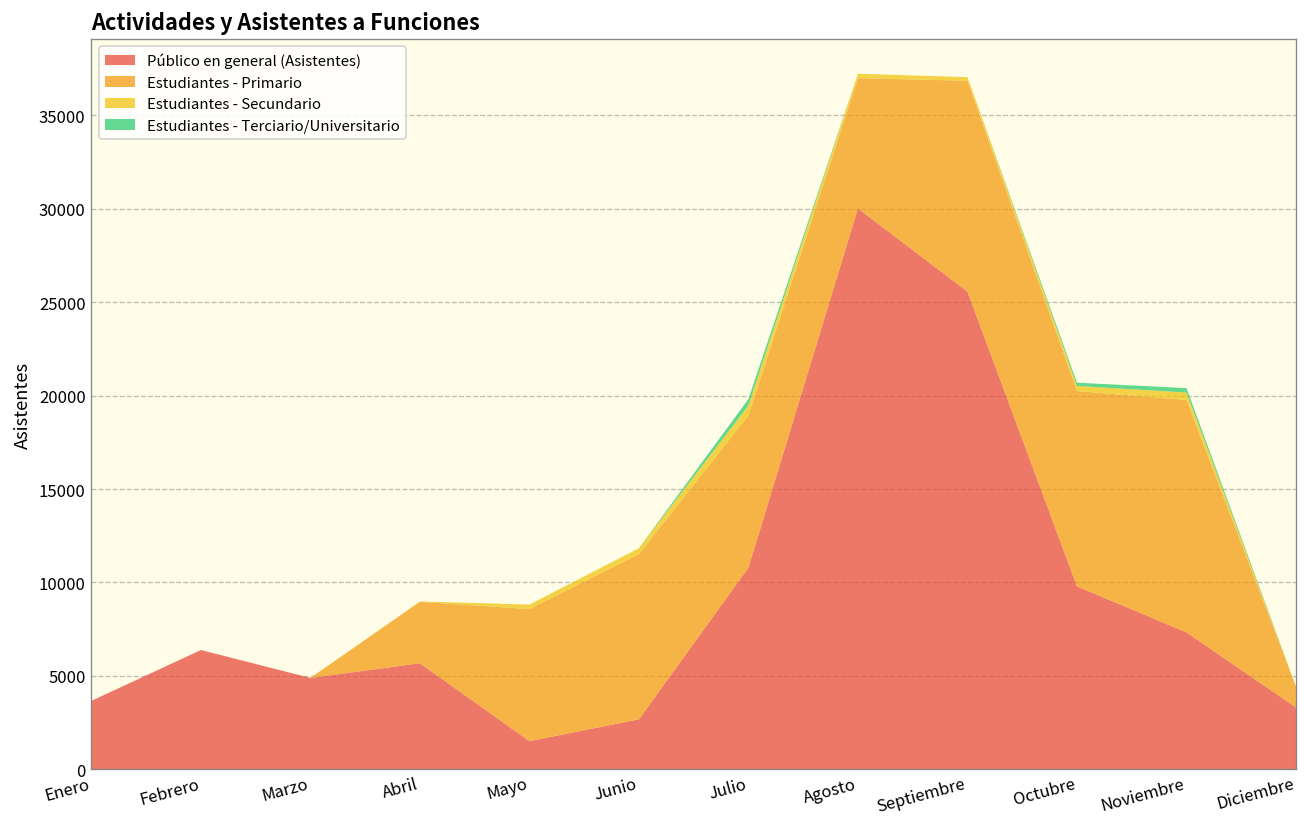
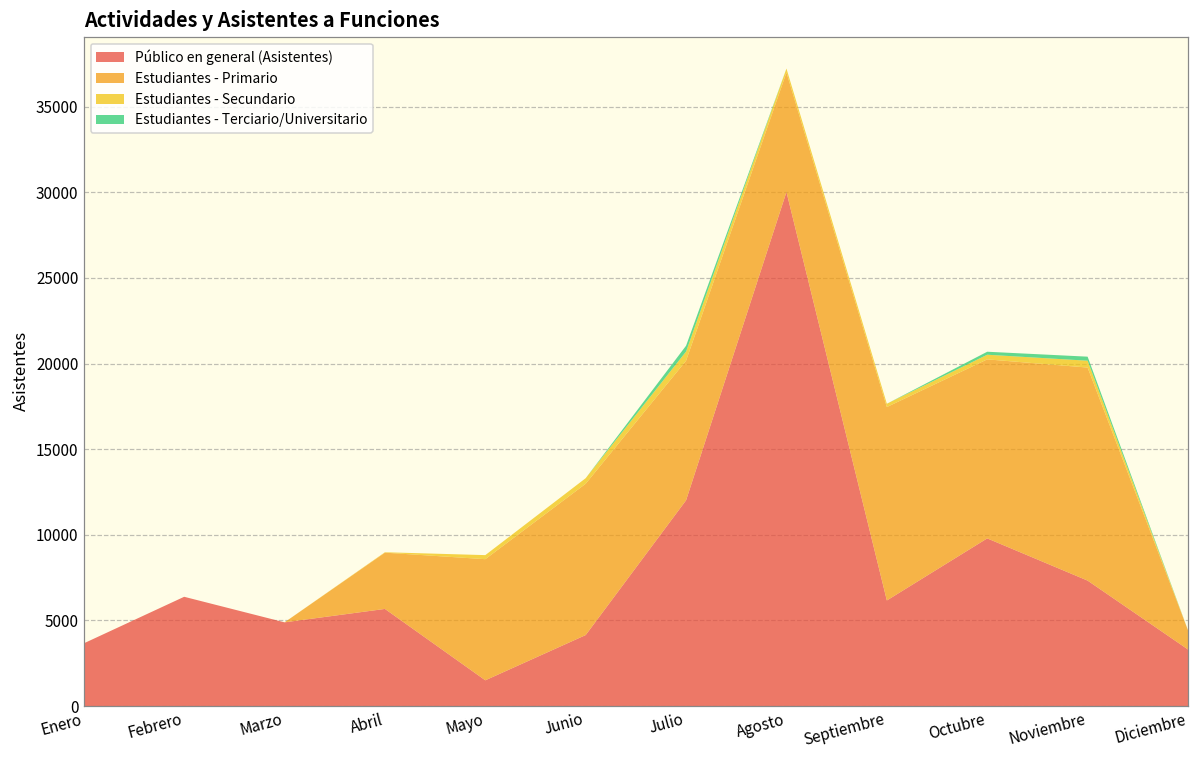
Público en general (Asistentes), Junio: 2700 -> 4200
Público en general (Asistentes), Julio: 10800 -> 12000
Público en general (Asistentes), Septiembre: 25600 -> 6200
